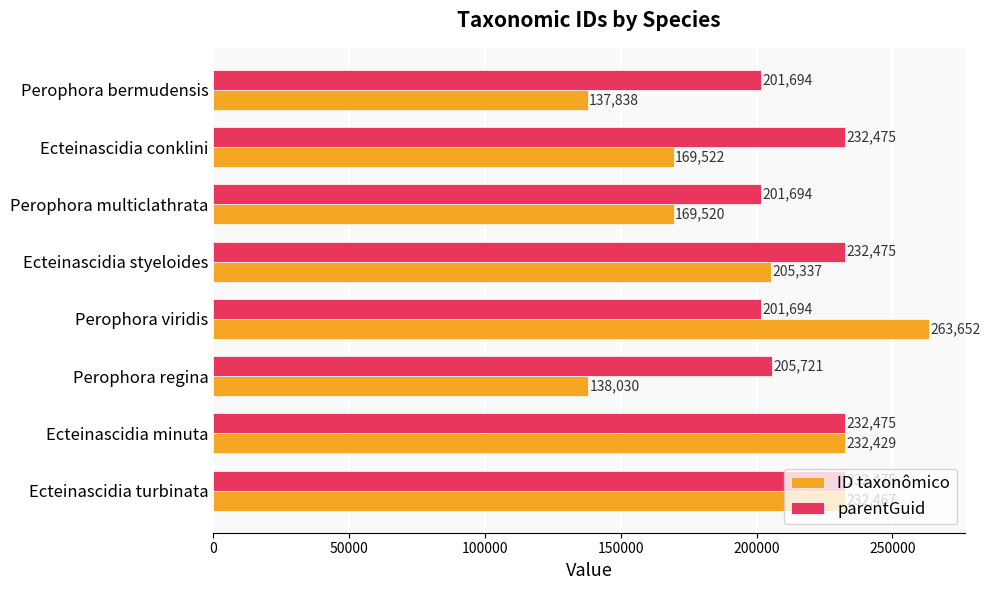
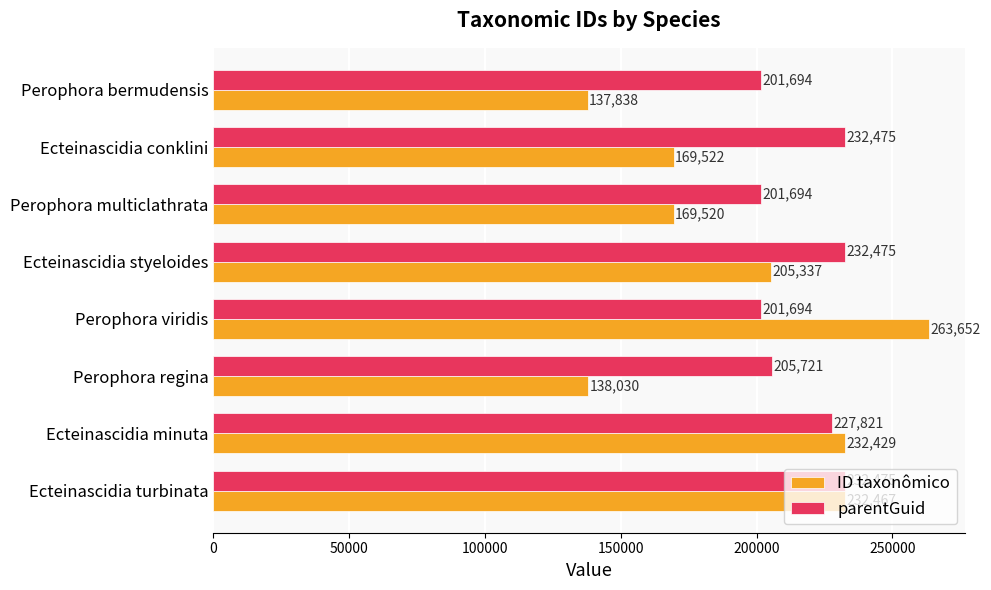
parentGuid, Ecteinascidia minuta: 232,475 -> 227,821
